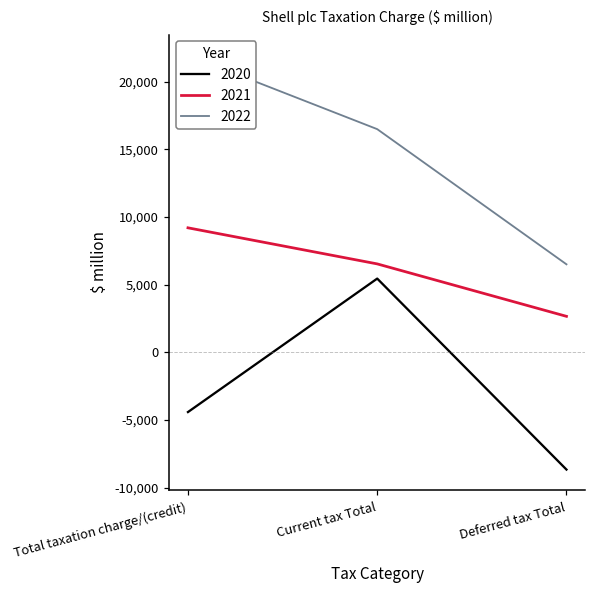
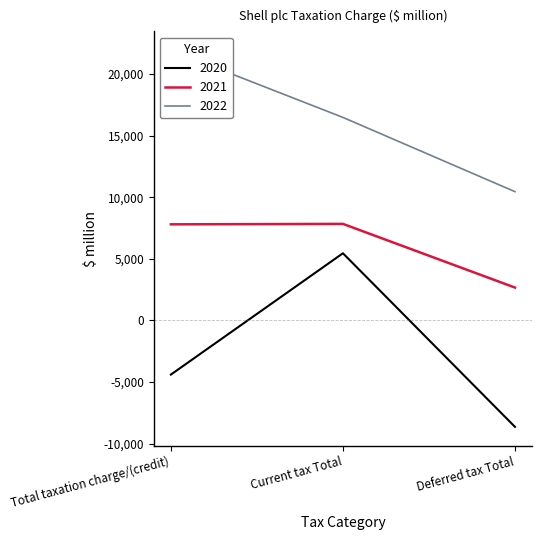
2021, Total taxation charge/(credit): 9,200 -> 7,800
2021, Current tax Total: 6,500 -> 7,800
2022, Deferred tax Total: 6,500 -> 10,500
